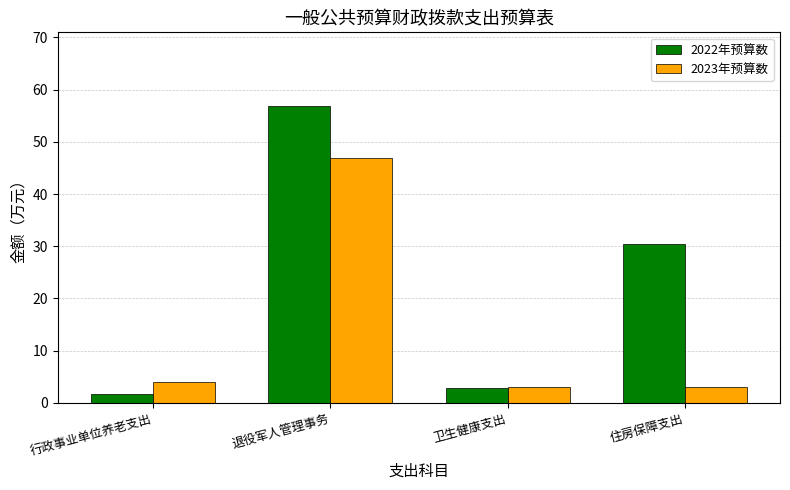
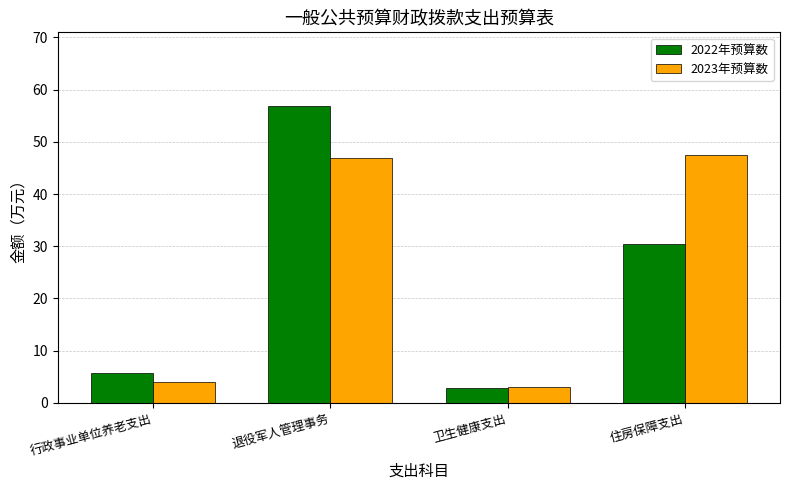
2022年预算数, 行政事业单位养老支出: 2 -> 6
2023年预算数, 住房保障支出: 3 -> 47
